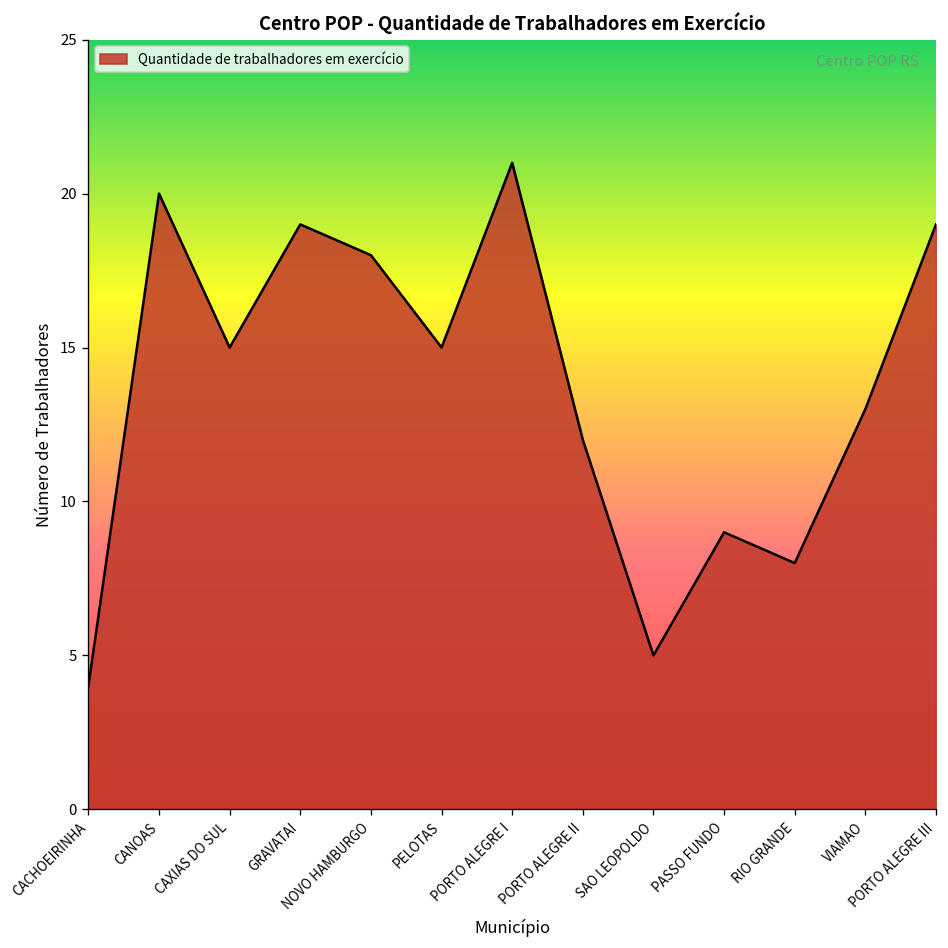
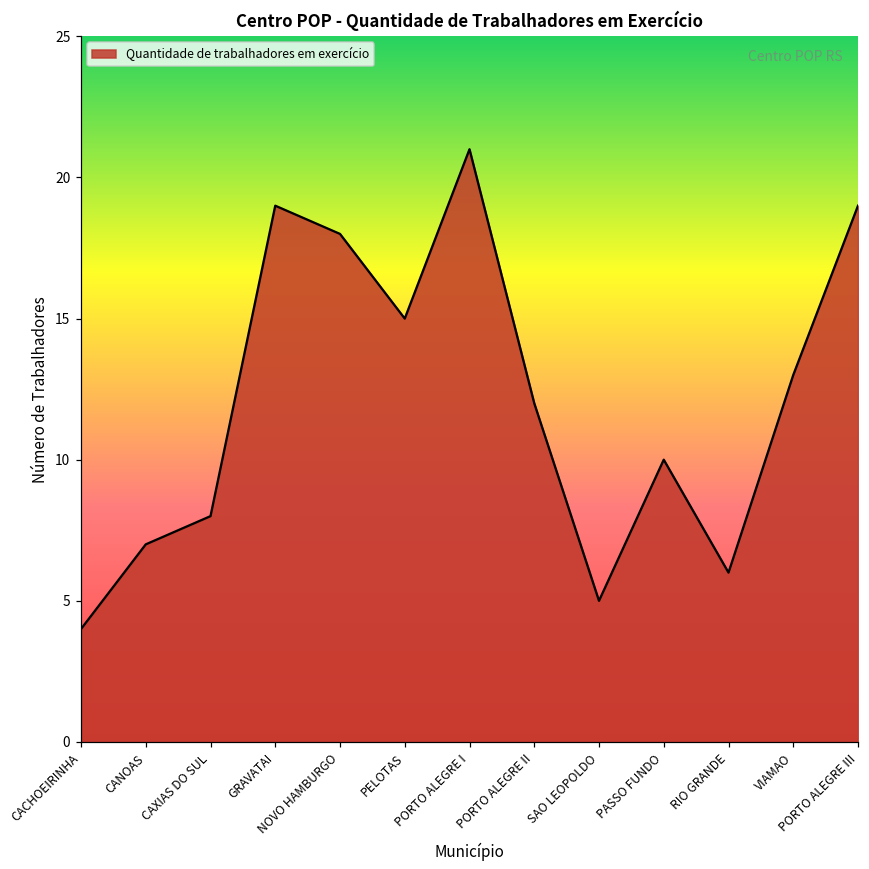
CANOAS: 20 -> 7
CAXIAS DO SUL: 15 -> 8
PASSO FUNDO: 9 -> 10
RIO GRANDE: 8 -> 6
